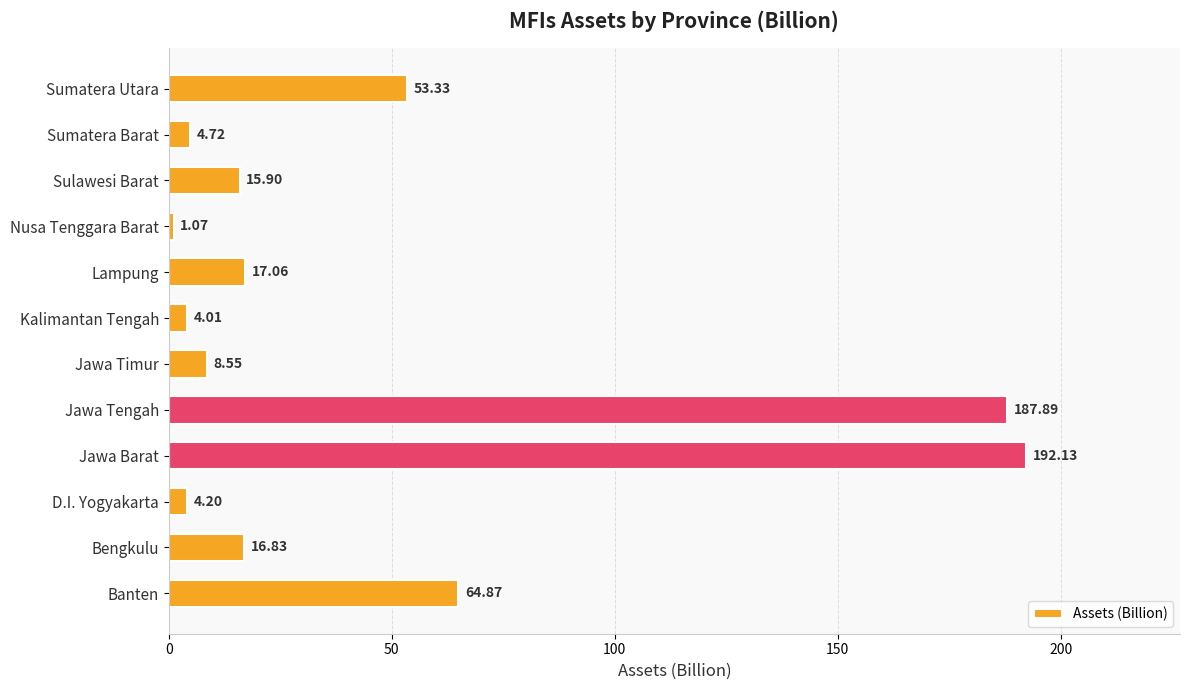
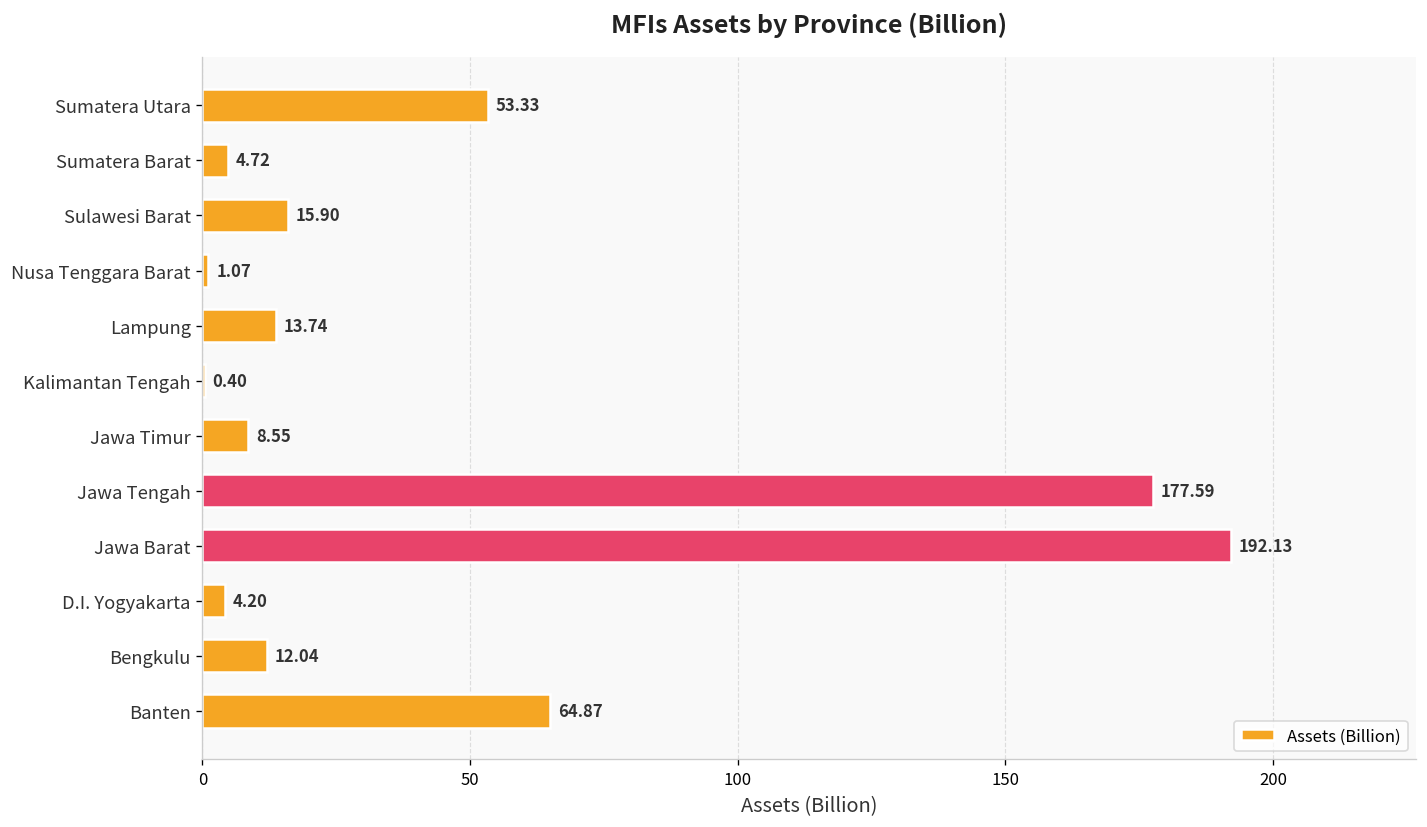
Lampung: 17.06 -> 13.74
Kalimantan Tengah: 4.01 -> 0.40
Jawa Tengah: 187.89 -> 177.59
Bengkulu: 16.83 -> 12.04
